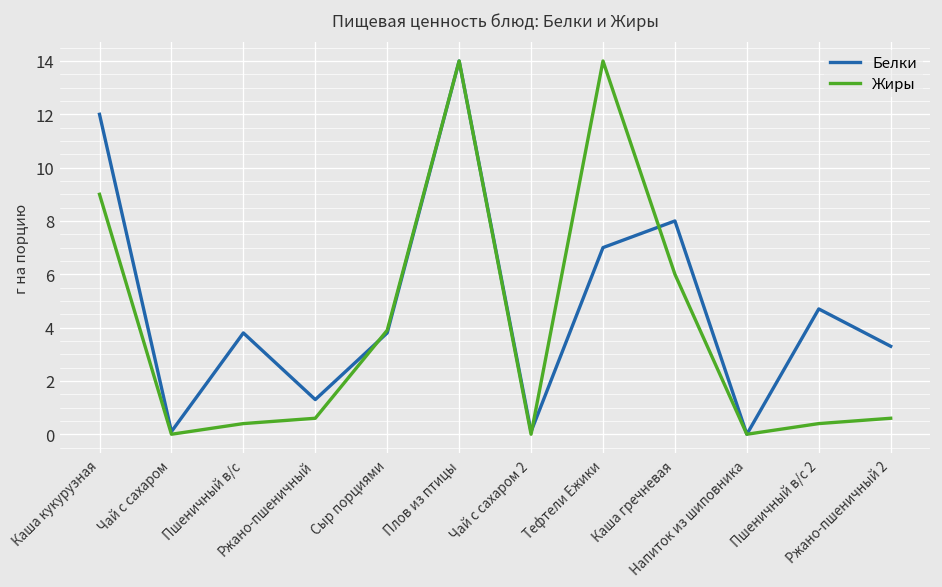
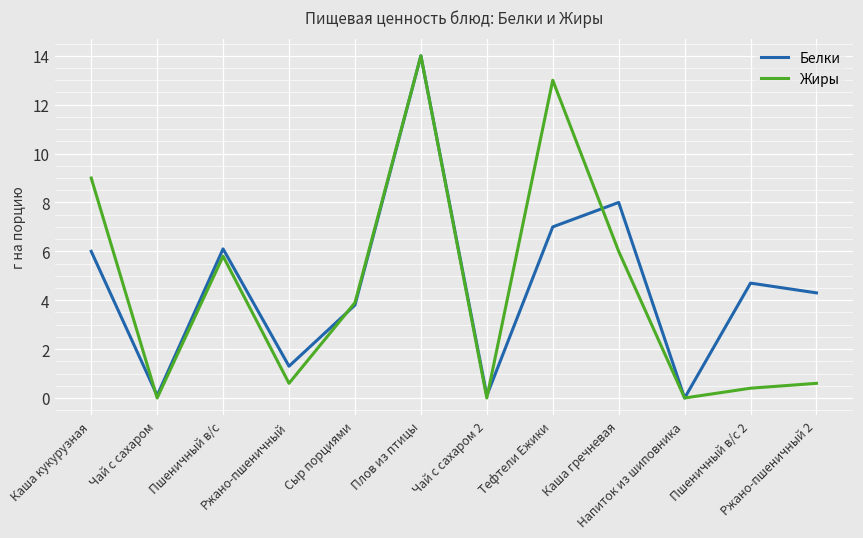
Белки, Каша кукурузная: 12 -> 6
Белки, Пшеничный в/с: 3.8 -> 6.1
Жиры, Пшеничный в/с: 0.4 -> 5.8
Жиры, Тефтели Ежики: 14 -> 13
Белки, Ржано-пшеничный 2: 3.3 -> 4.3
